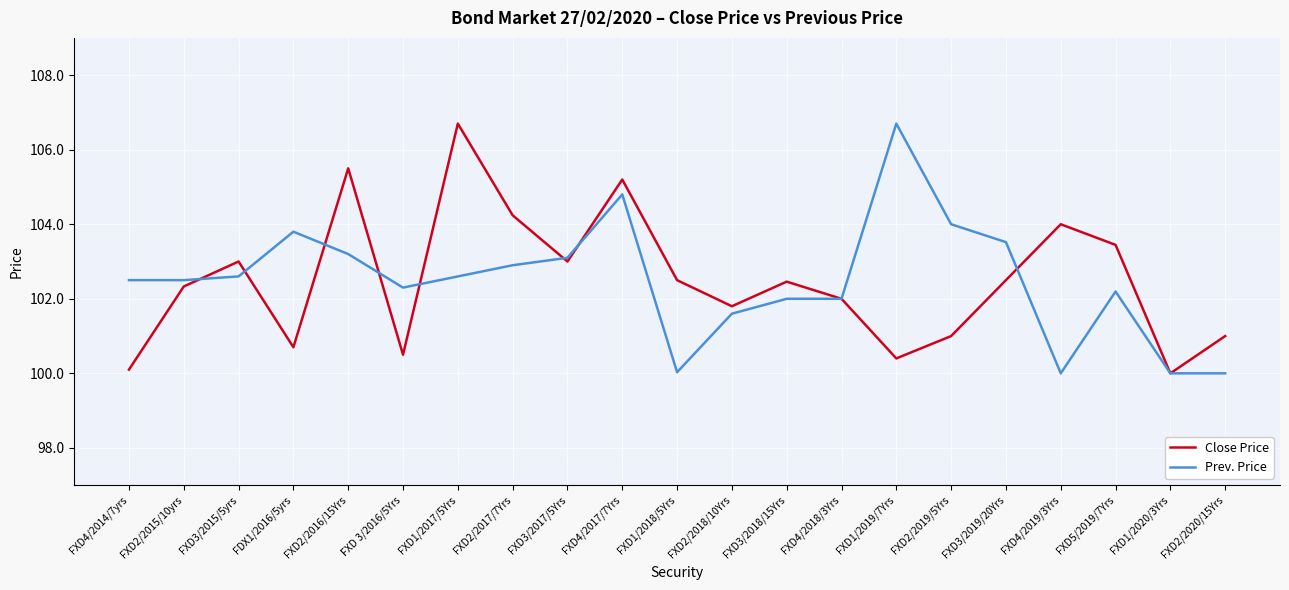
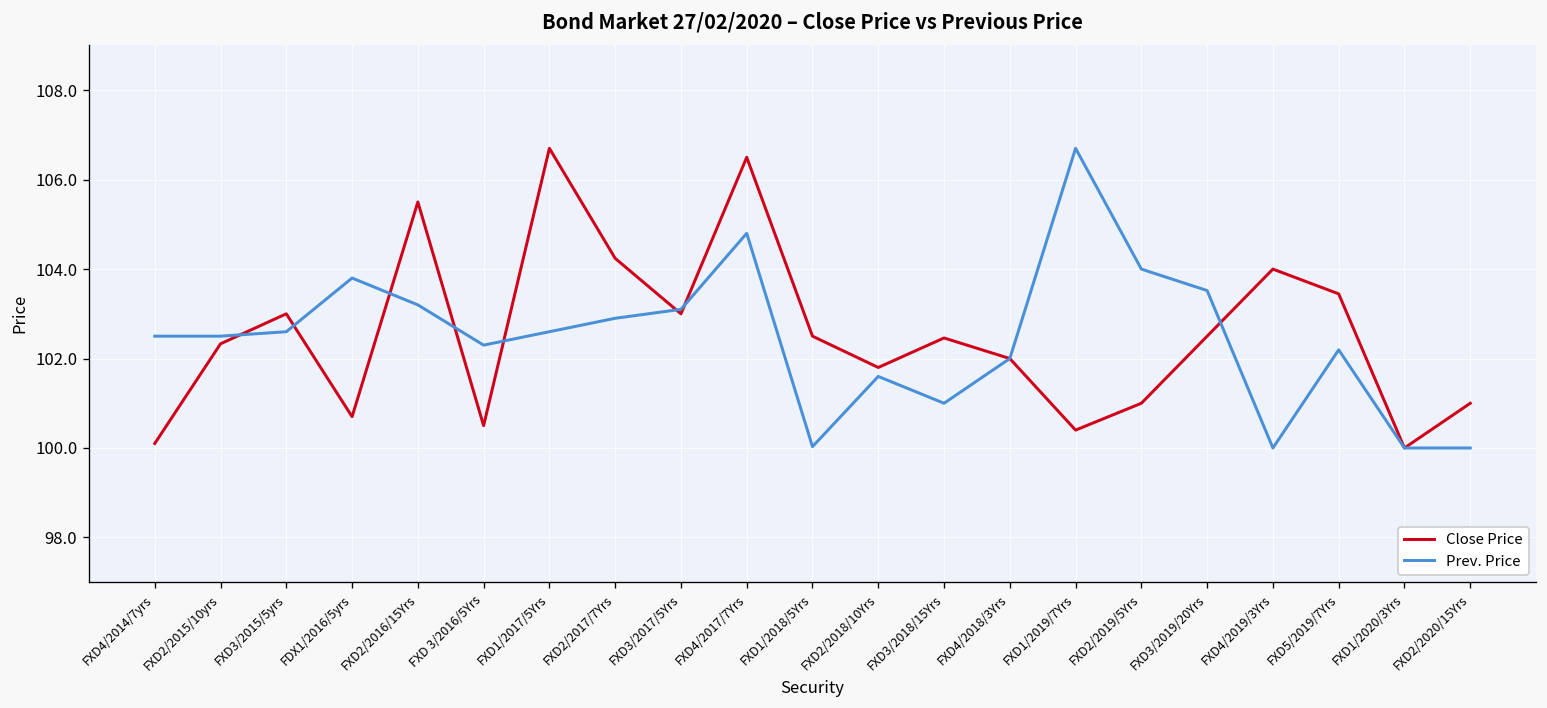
Close Price, FXD4/2017/7Yrs: 105.2 -> 106.5
Prev. Price, FXD3/2018/15Yrs: 102 -> 101
